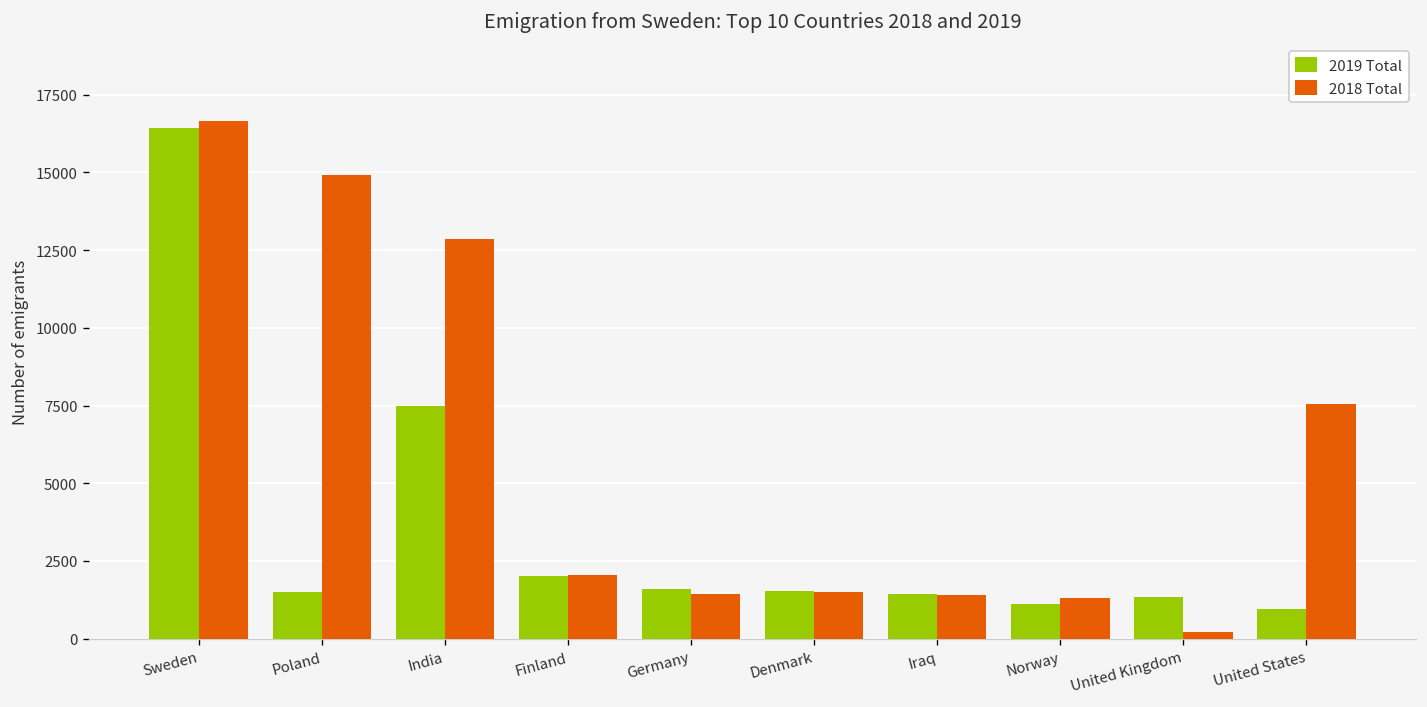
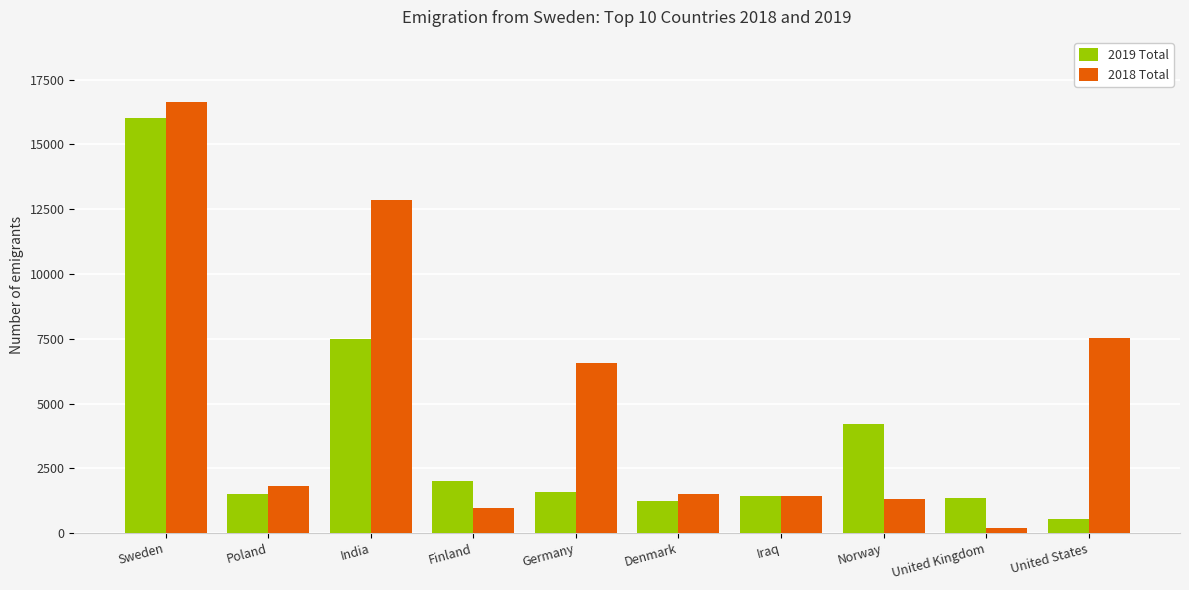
2019 Total, Sweden: 16400 -> 16000
2018 Total, Poland: 14900 -> 1800
2018 Total, Finland: 2100 -> 1000
2018 Total, Germany: 1400 -> 6600
2019 Total, Denmark: 1500 -> 1200
2019 Total, Norway: 1100 -> 4200
2019 Total, United States: 1000 -> 500
